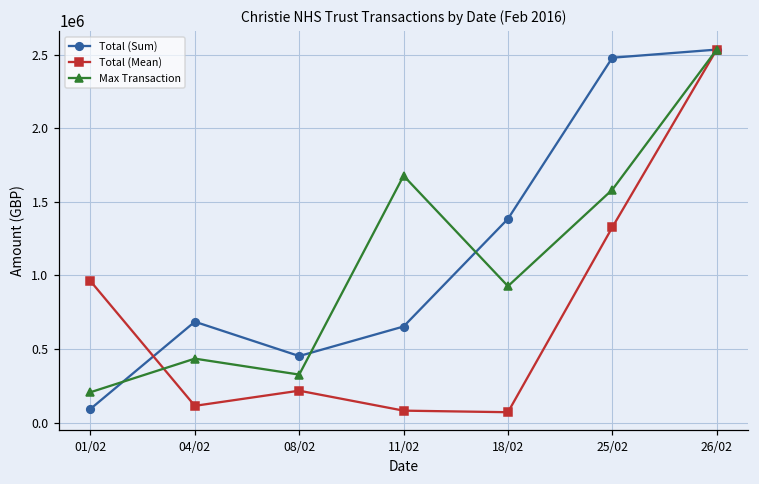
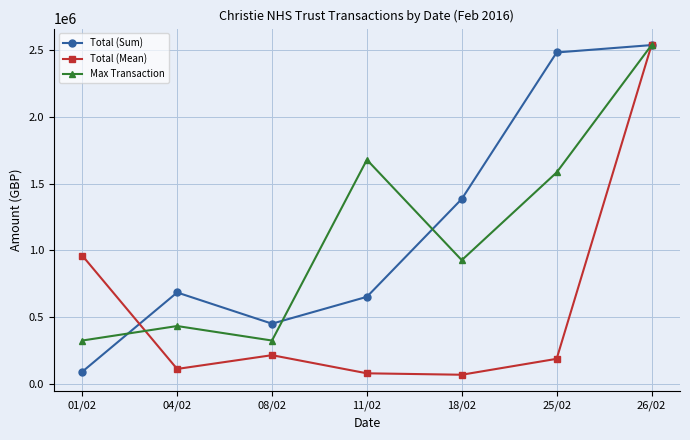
Max Transaction, 01/02: 210000 -> 330000
Total (Mean), 25/02: 1330000 -> 190000
